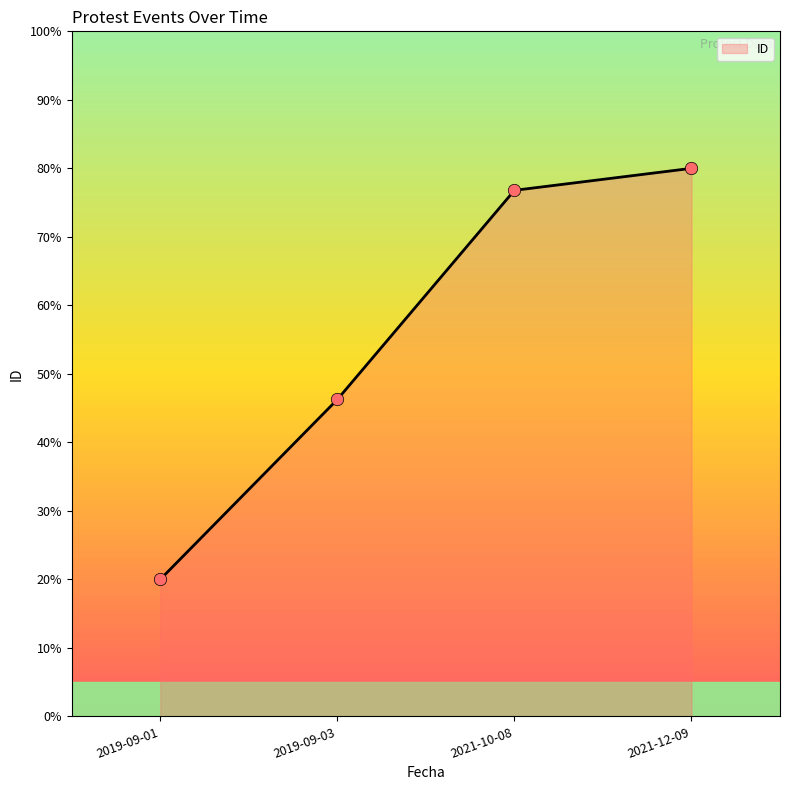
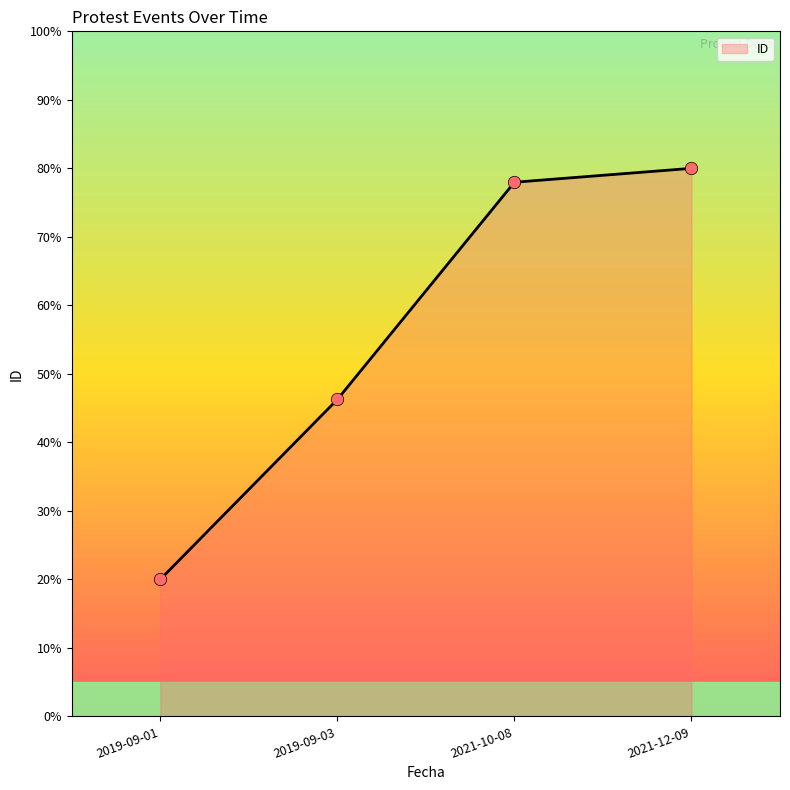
2021-10-08: 77% -> 78%
